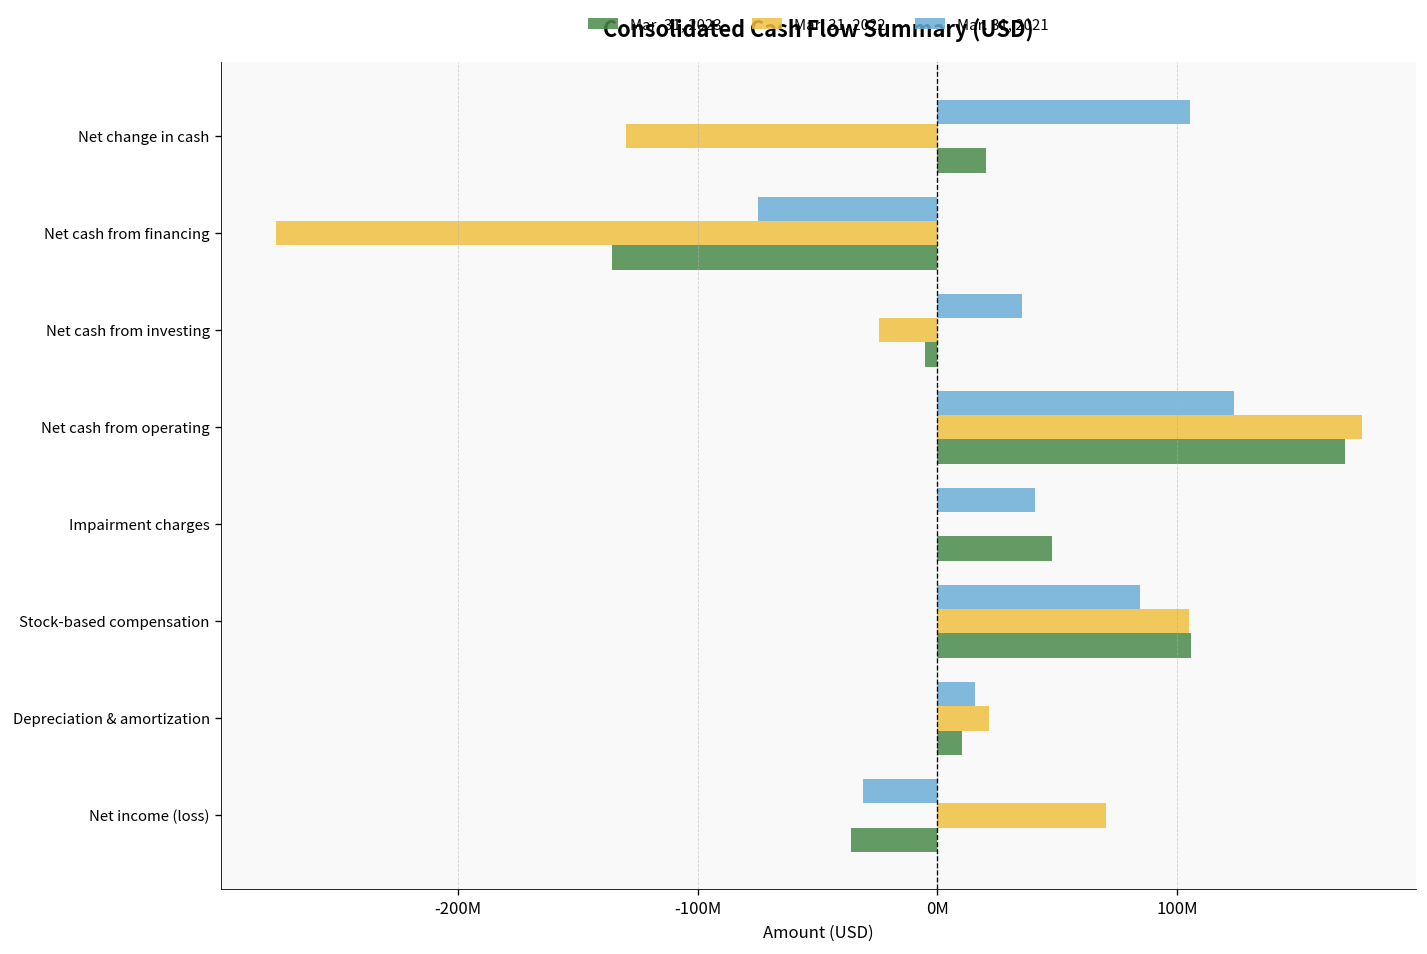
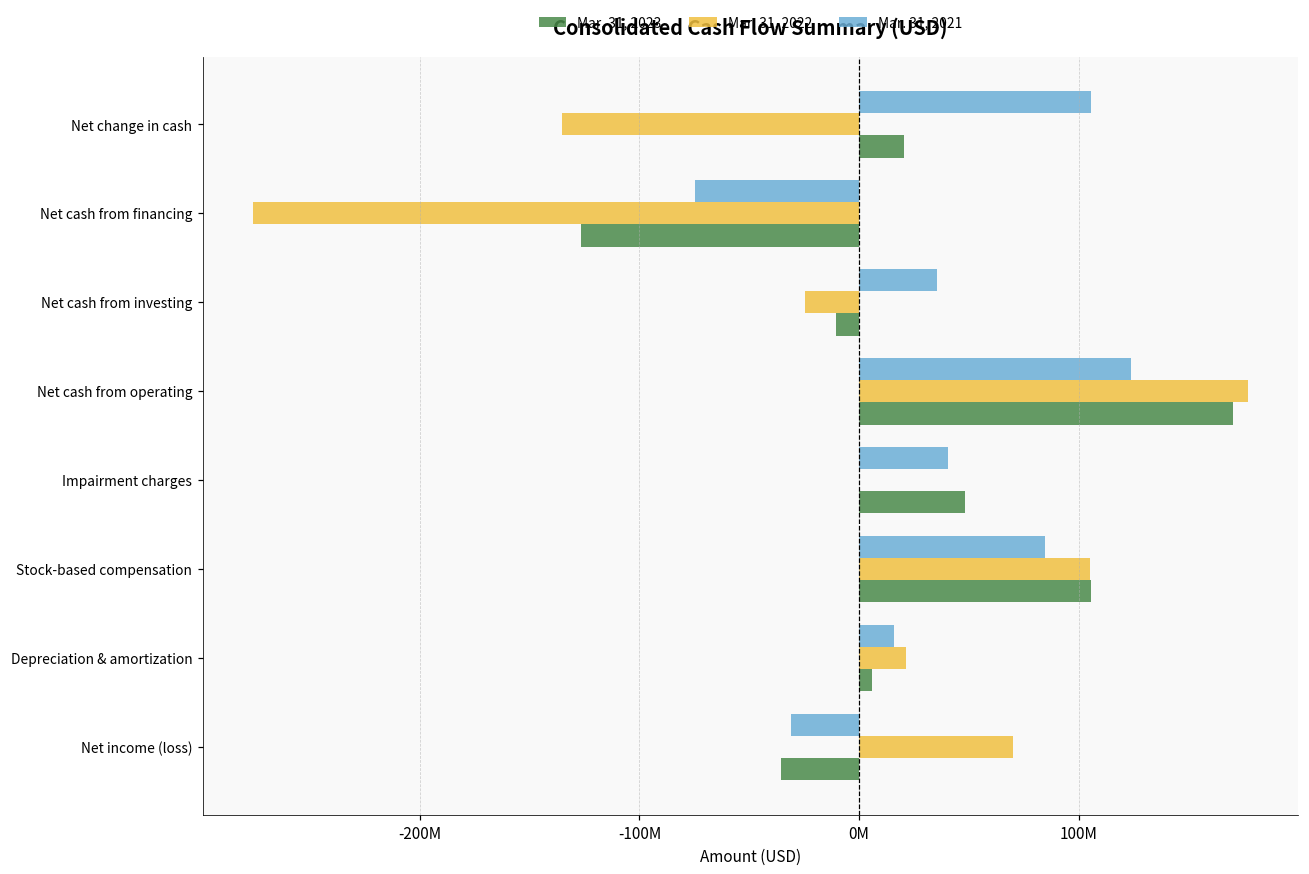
Mar. 31, 2022, Net change in cash: -130000000 -> -135000000
Mar. 31, 2023, Net cash from financing: -136000000 -> -126000000
Mar. 31, 2023, Net cash from investing: -5000000 -> -10000000
Mar. 31, 2023, Depreciation & amortization: 10000000 -> 6000000
